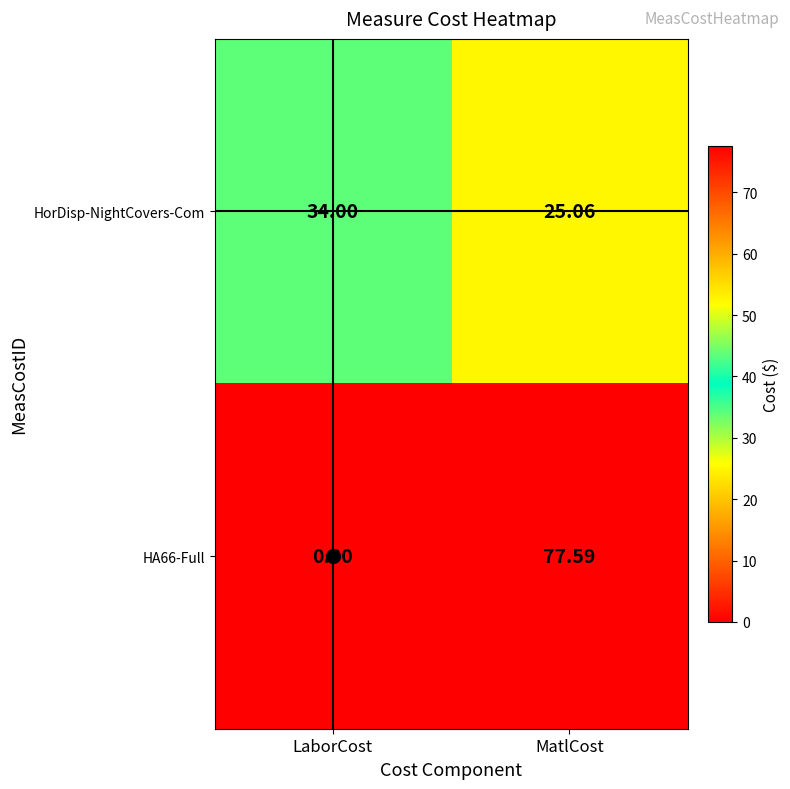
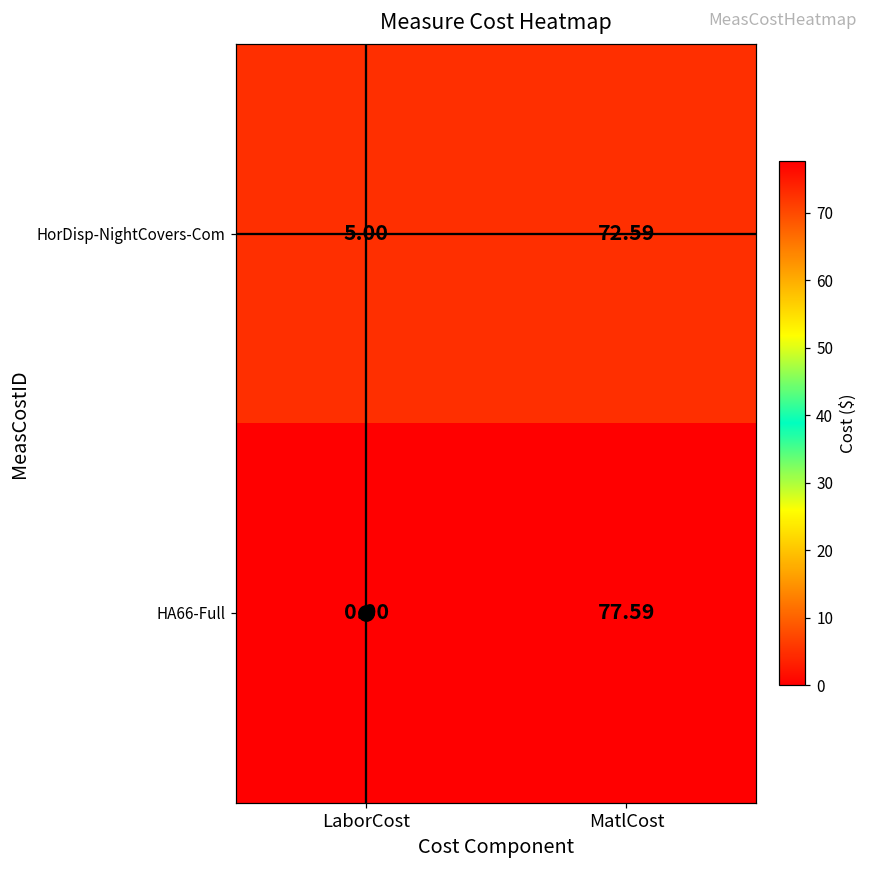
HorDisp-NightCovers-Com, LaborCost: 34.00 -> 5.00
HorDisp-NightCovers-Com, MatlCost: 25.06 -> 72.59
